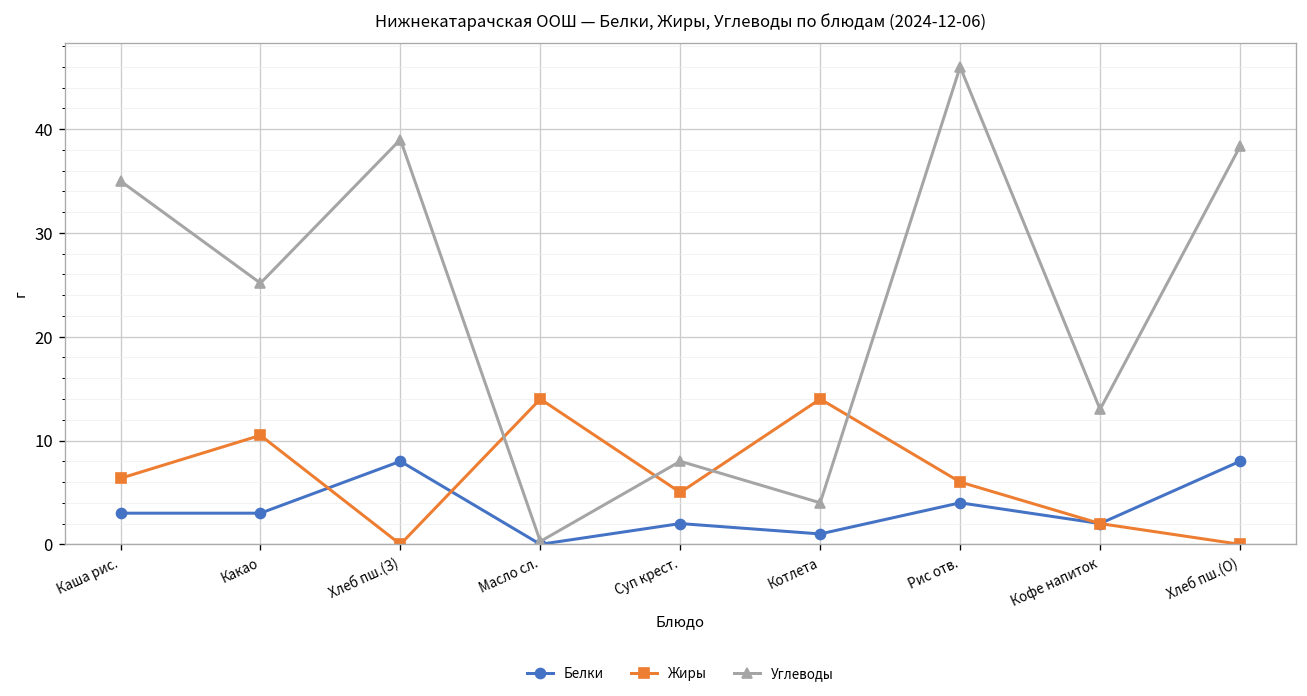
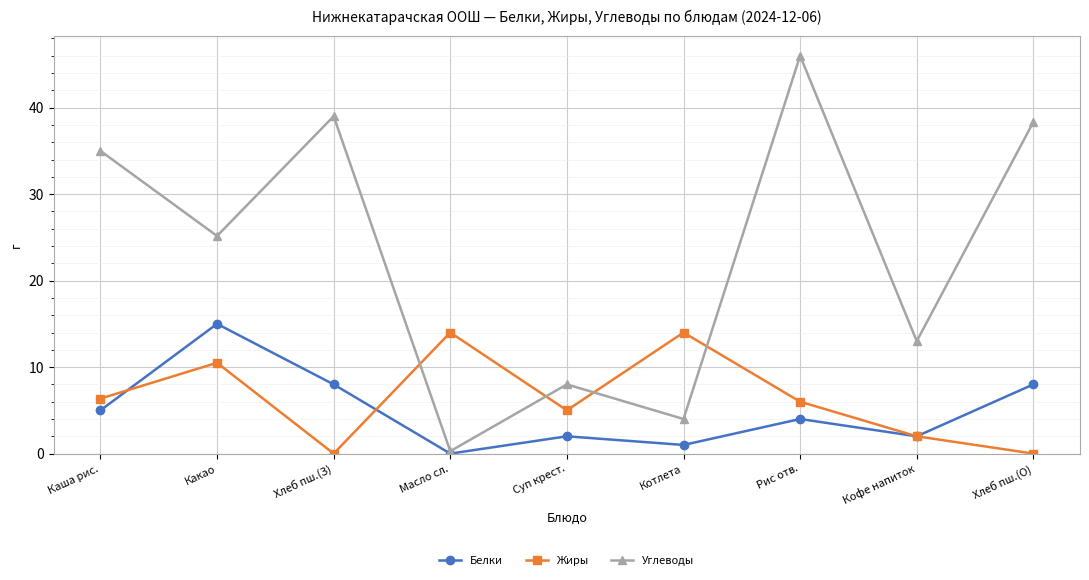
Белки, Каша риc.: 3 -> 5
Белки, Какао: 3 -> 15
